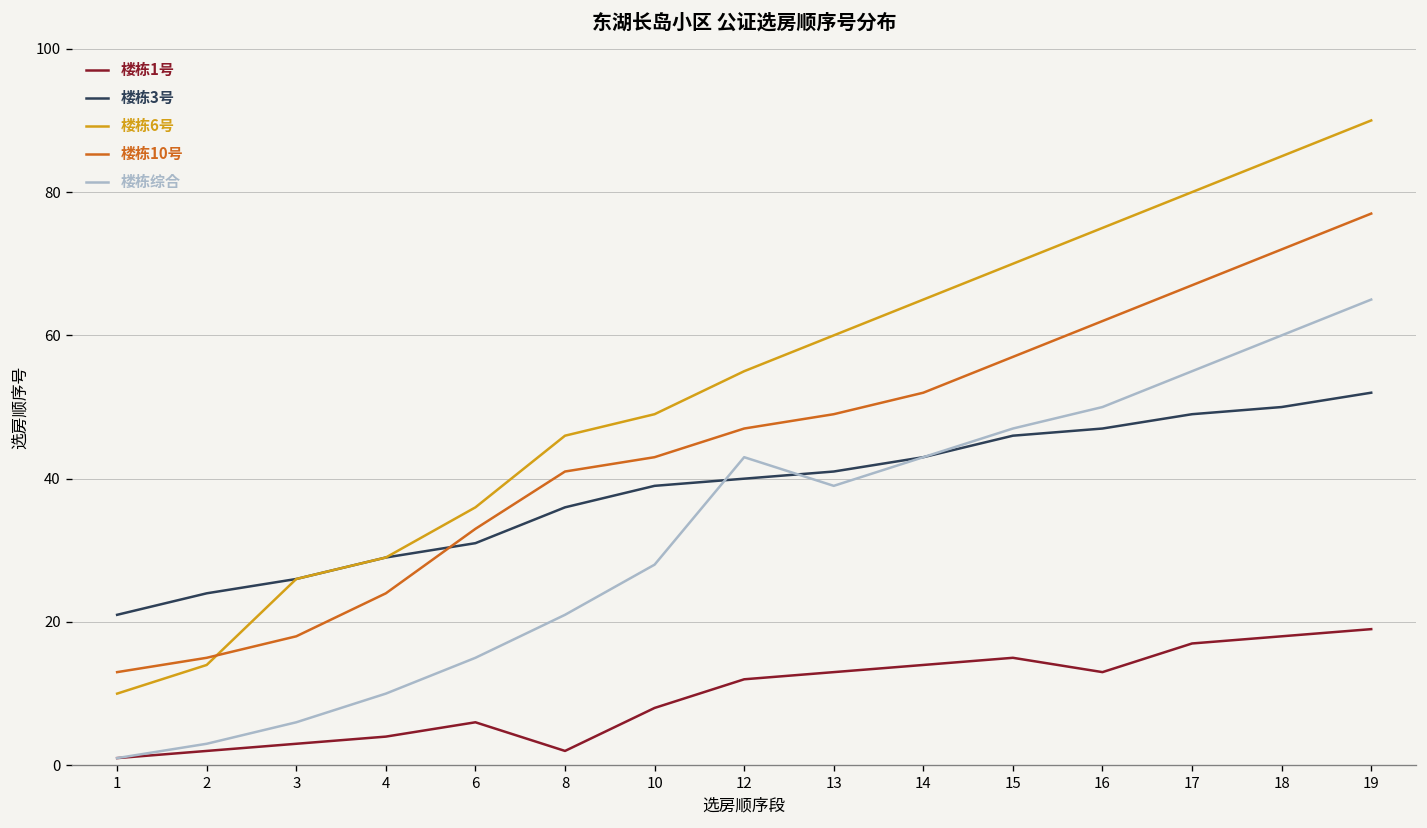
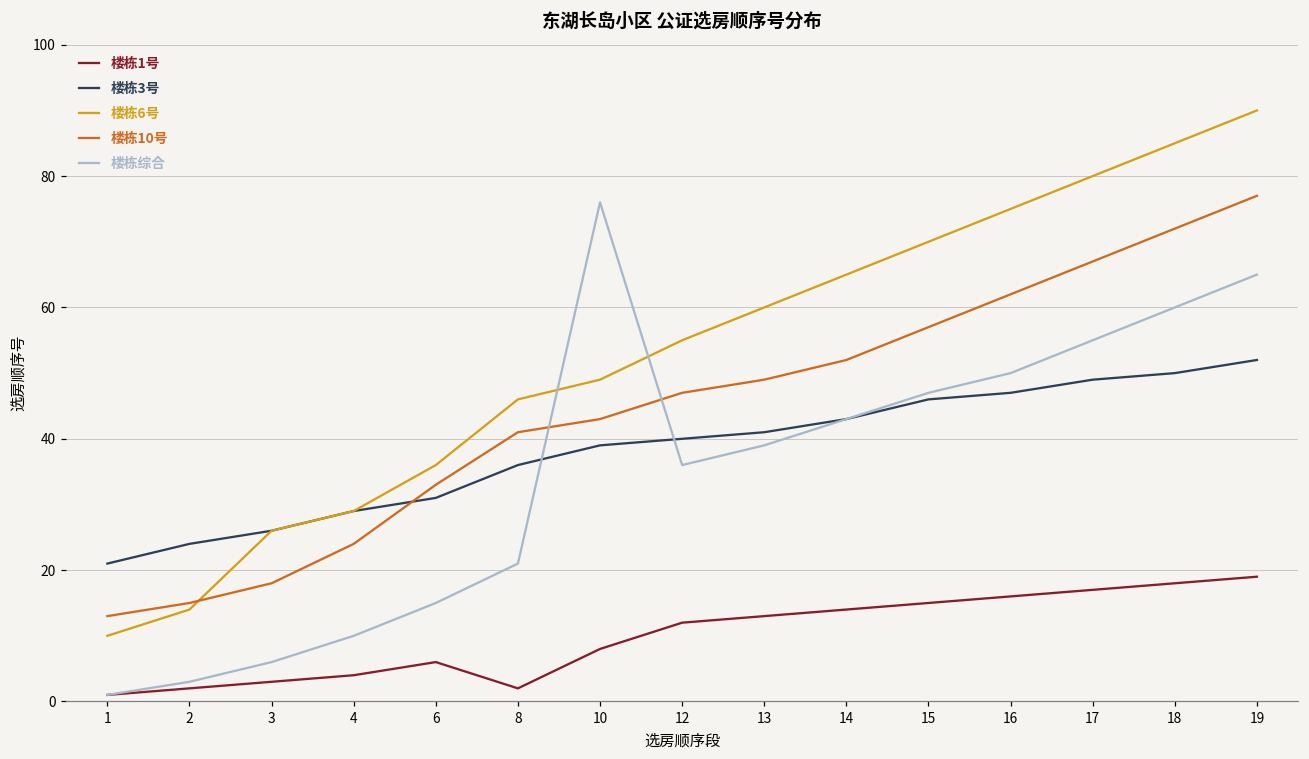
楼栋综合, 10: 28 -> 76
楼栋综合, 12: 43 -> 36
楼栋1号, 16: 13 -> 16
